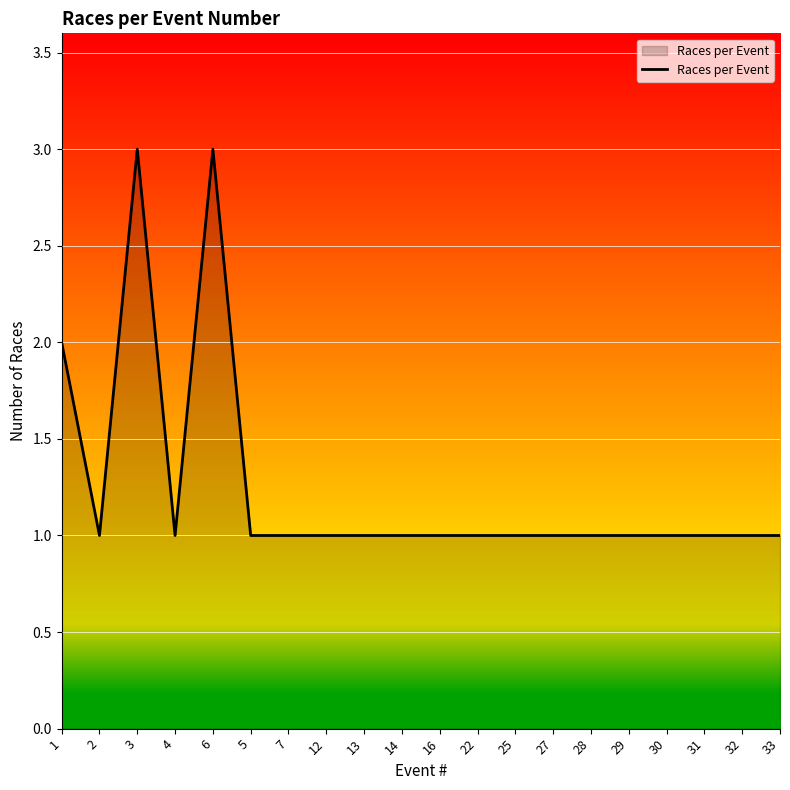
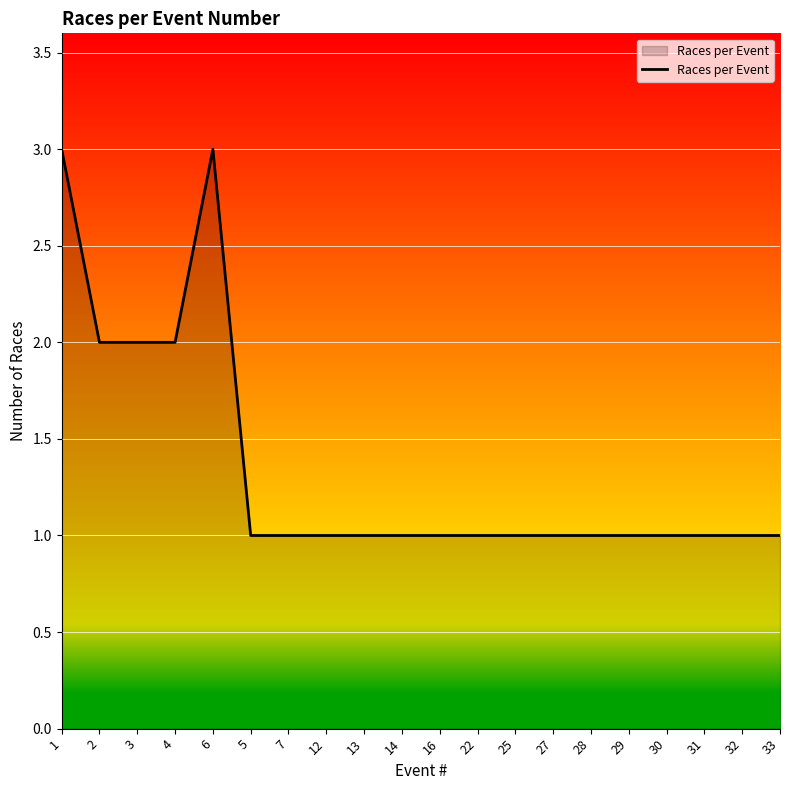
1: 2 -> 3
2: 1 -> 2
3: 3 -> 2
4: 1 -> 2
